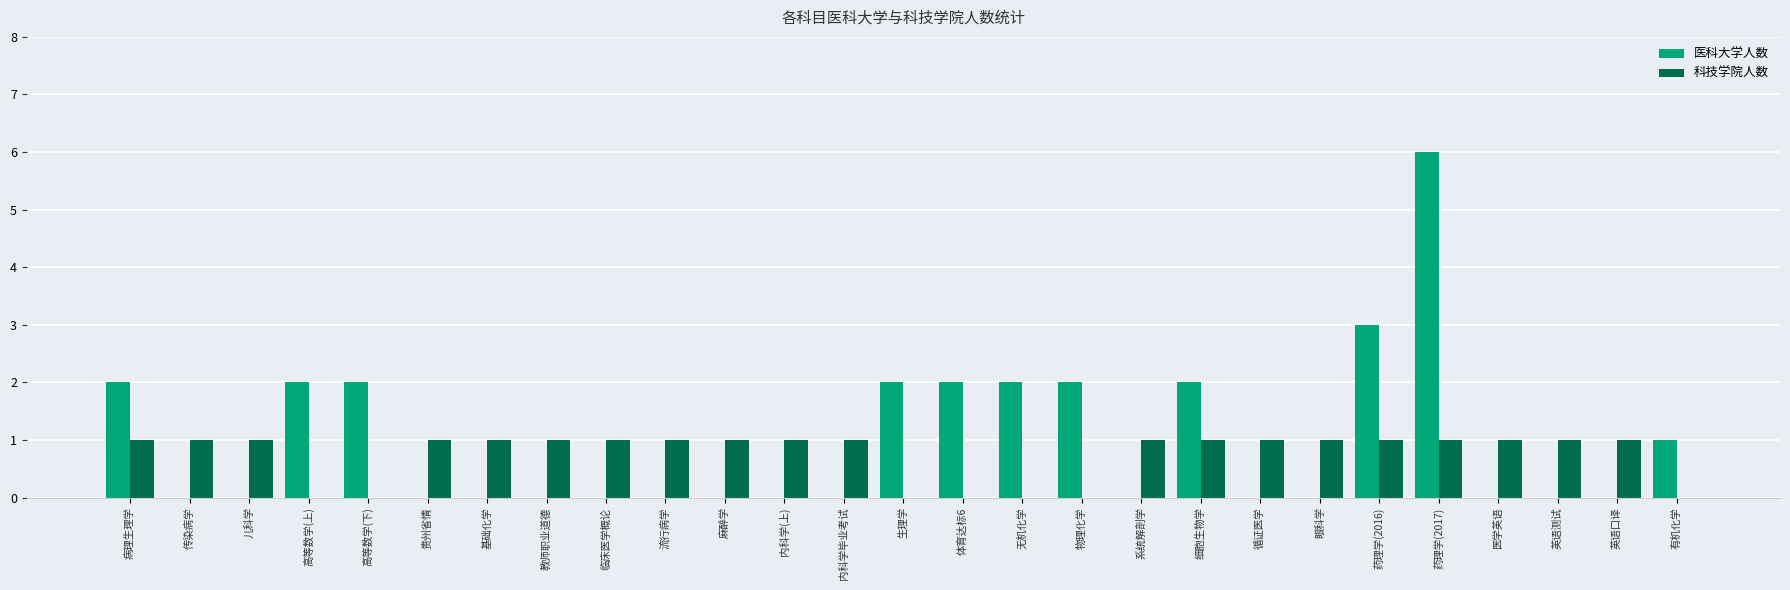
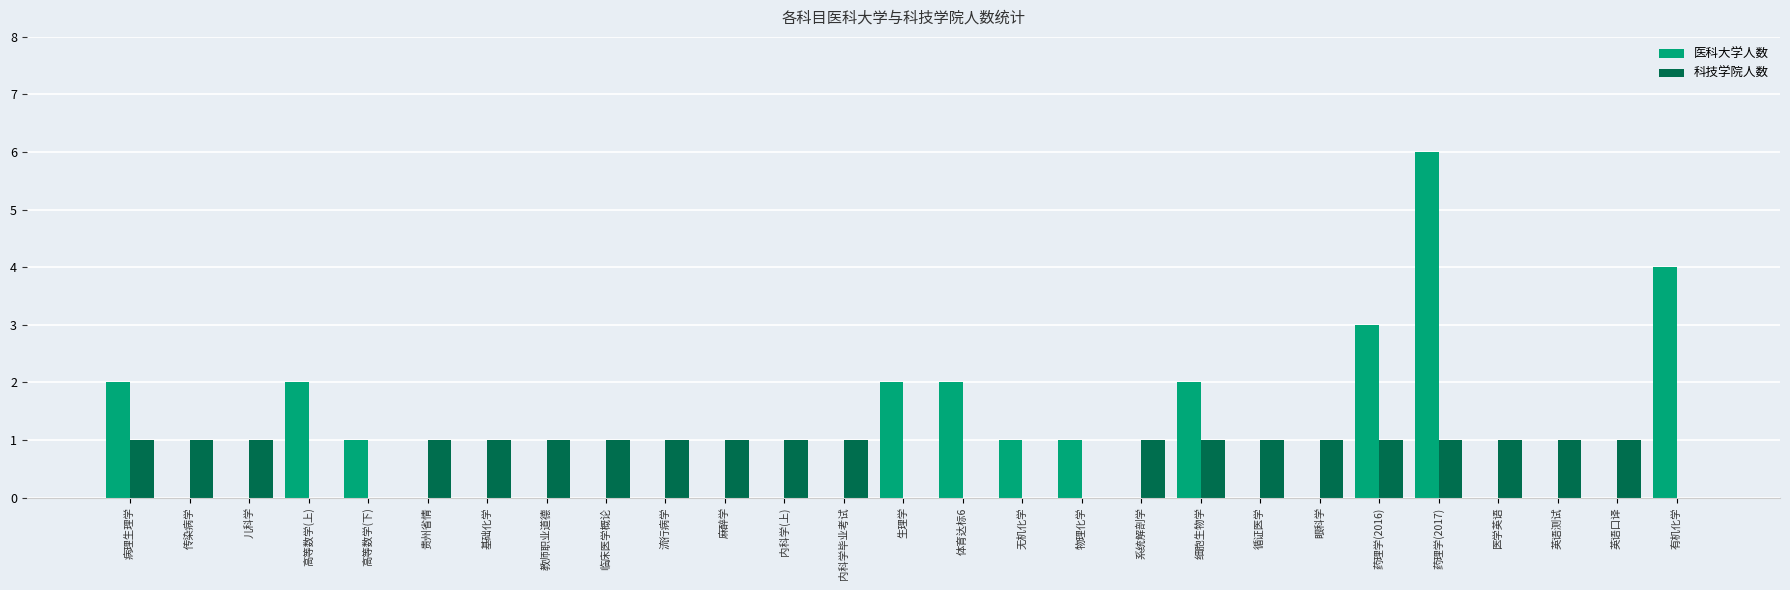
医科大学人数, 高等数学(下): 2 -> 1
医科大学人数, 无机化学: 2 -> 1
医科大学人数, 物理化学: 2 -> 1
医科大学人数, 有机化学: 1 -> 4
